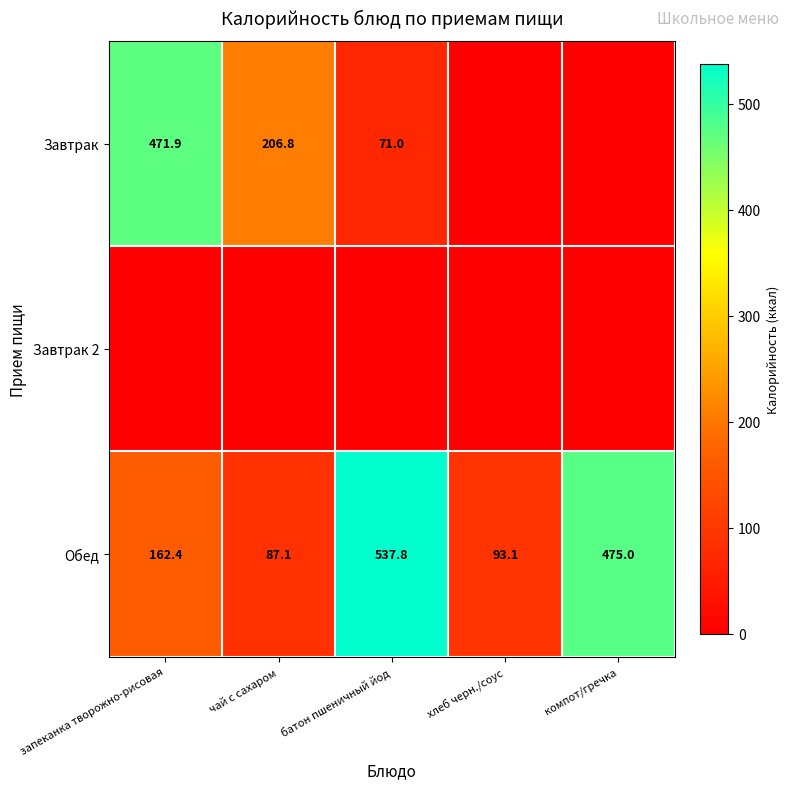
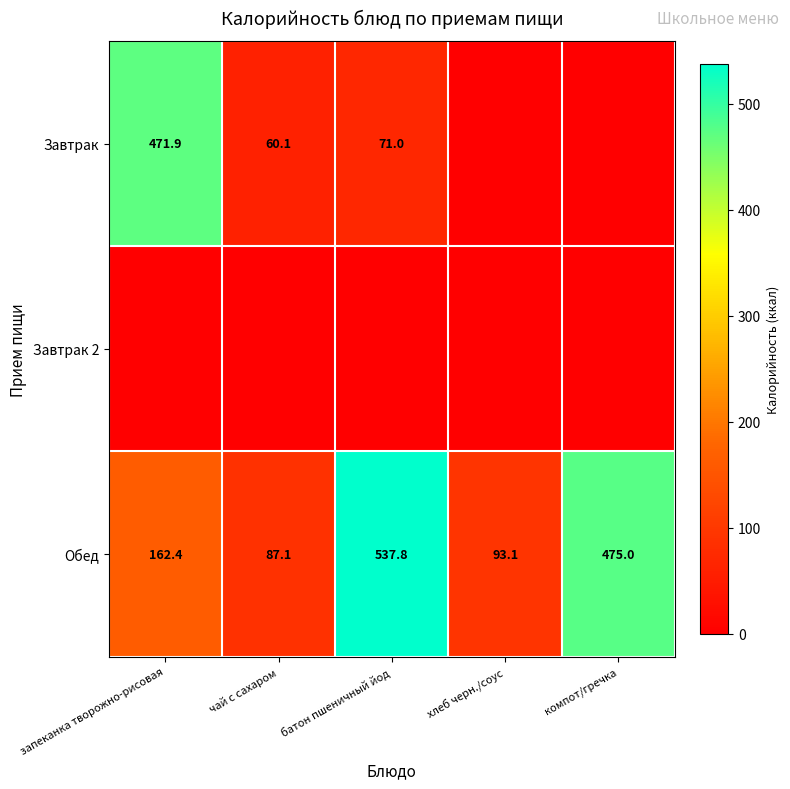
Завтрак, чай с сахаром: 206.8 -> 60.1
